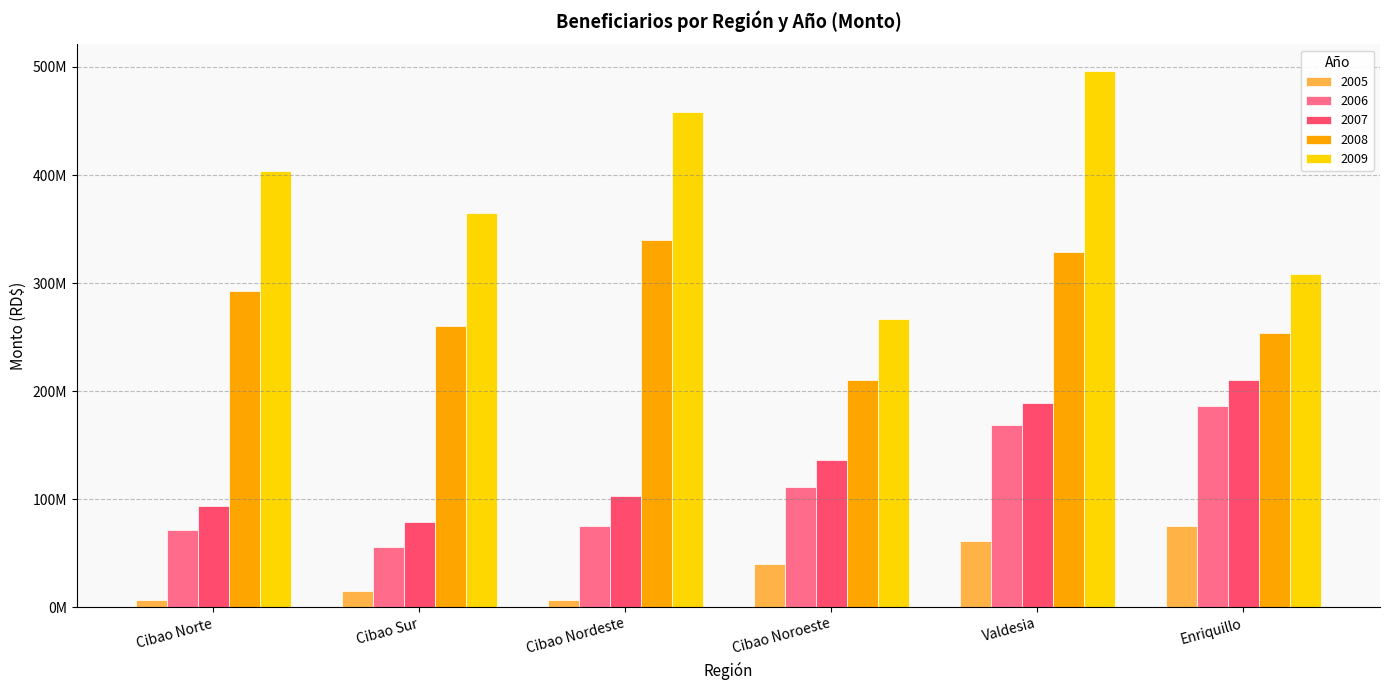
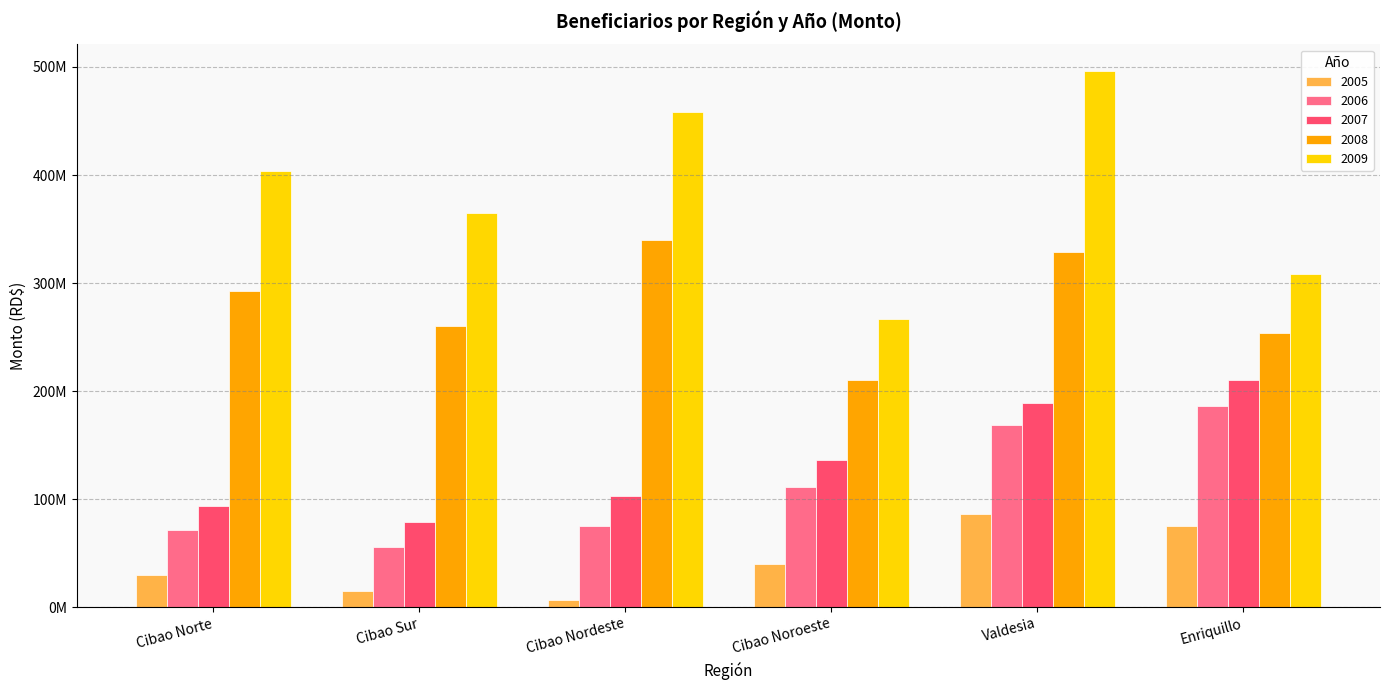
2005, Cibao Norte: 6000000 -> 30000000
2005, Valdesia: 62000000 -> 87000000
